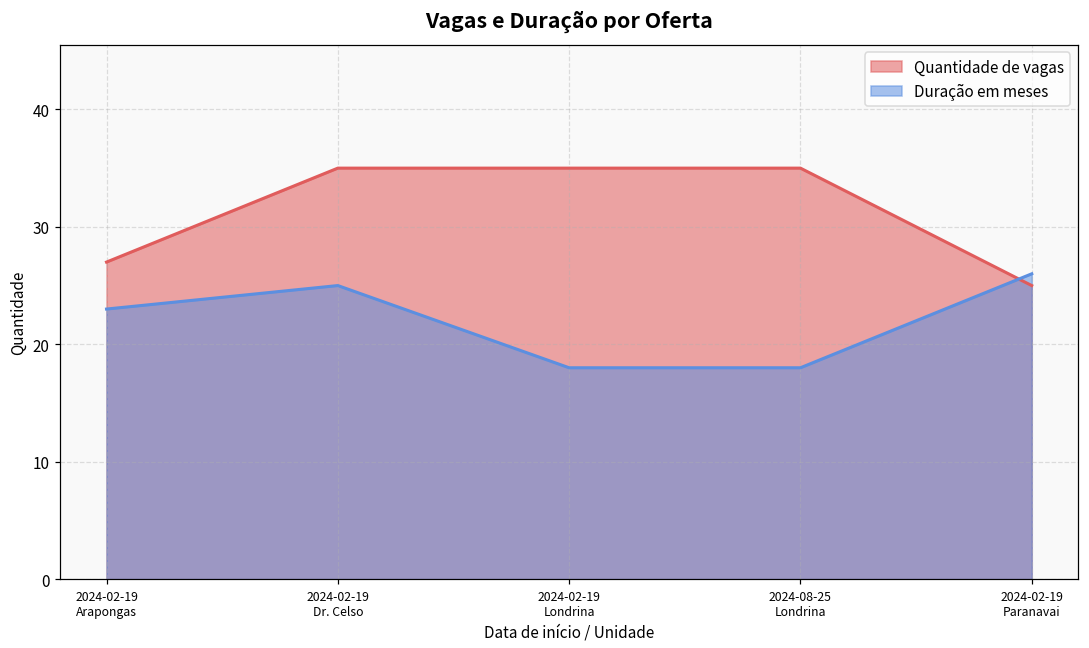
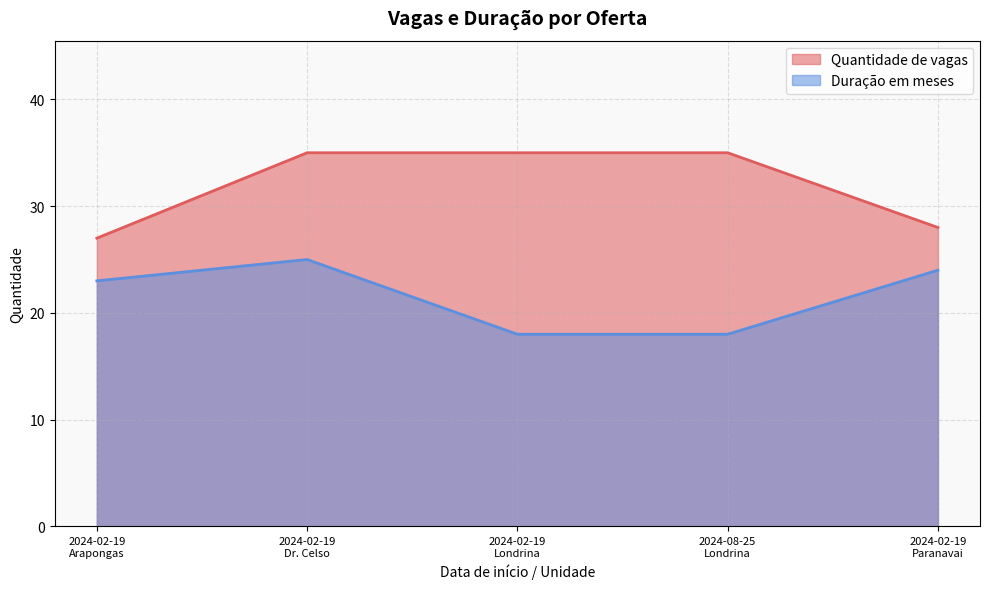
Quantidade de vagas, 2024-02-19 Paranavai: 25 -> 28
Duração em meses, 2024-02-19 Paranavai: 26 -> 24
